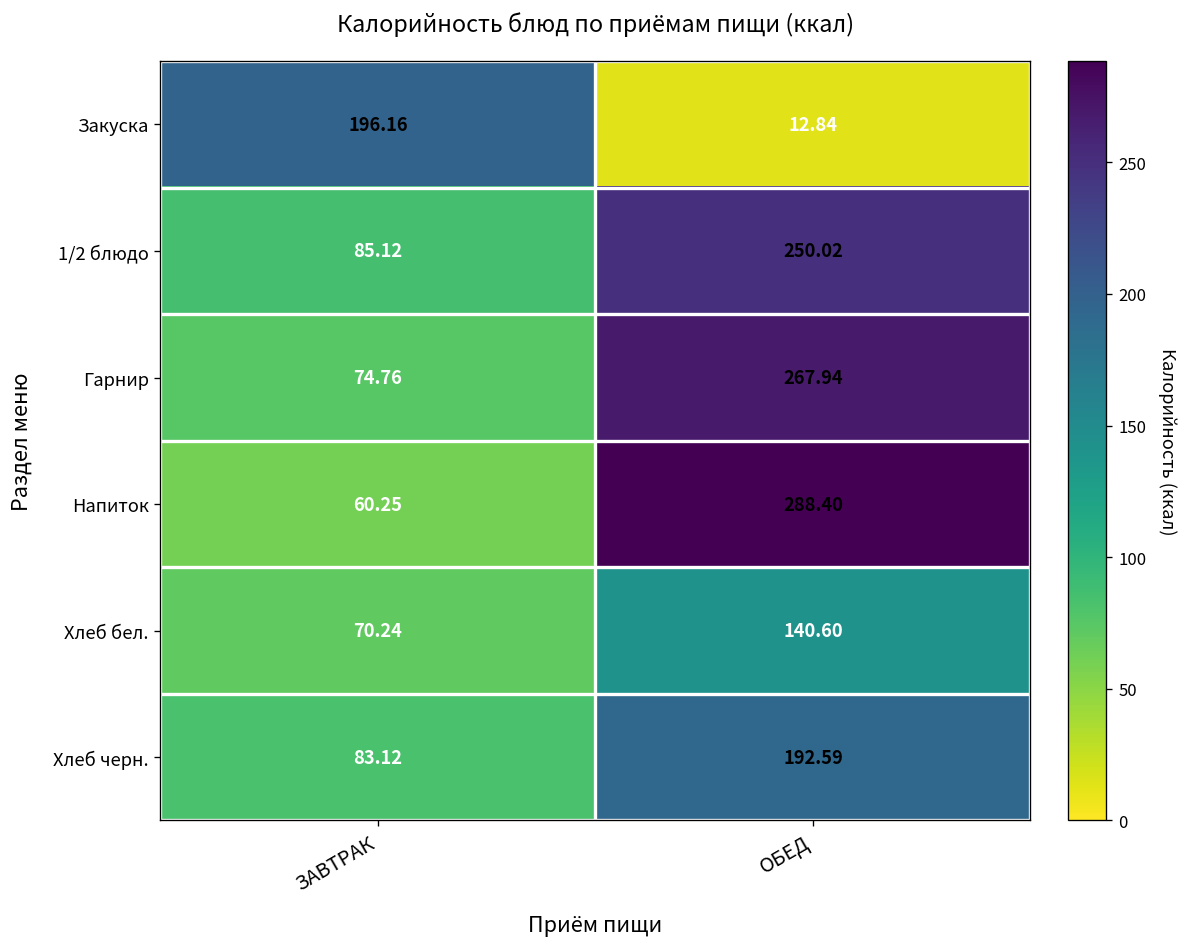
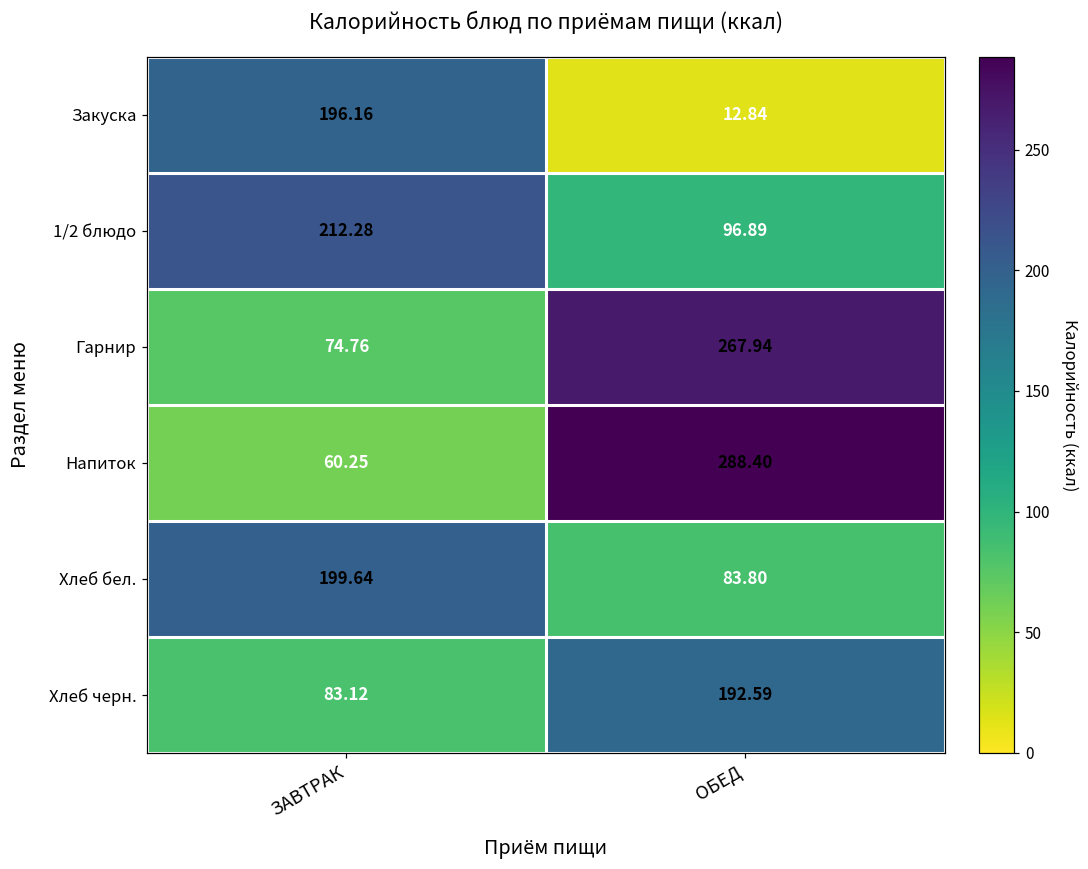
1/2 блюдо, ЗАВТРАК: 85.12 -> 212.28
1/2 блюдо, ОБЕД: 250.02 -> 96.89
Хлеб бел., ЗАВТРАК: 70.24 -> 199.64
Хлеб бел., ОБЕД: 140.60 -> 83.80
